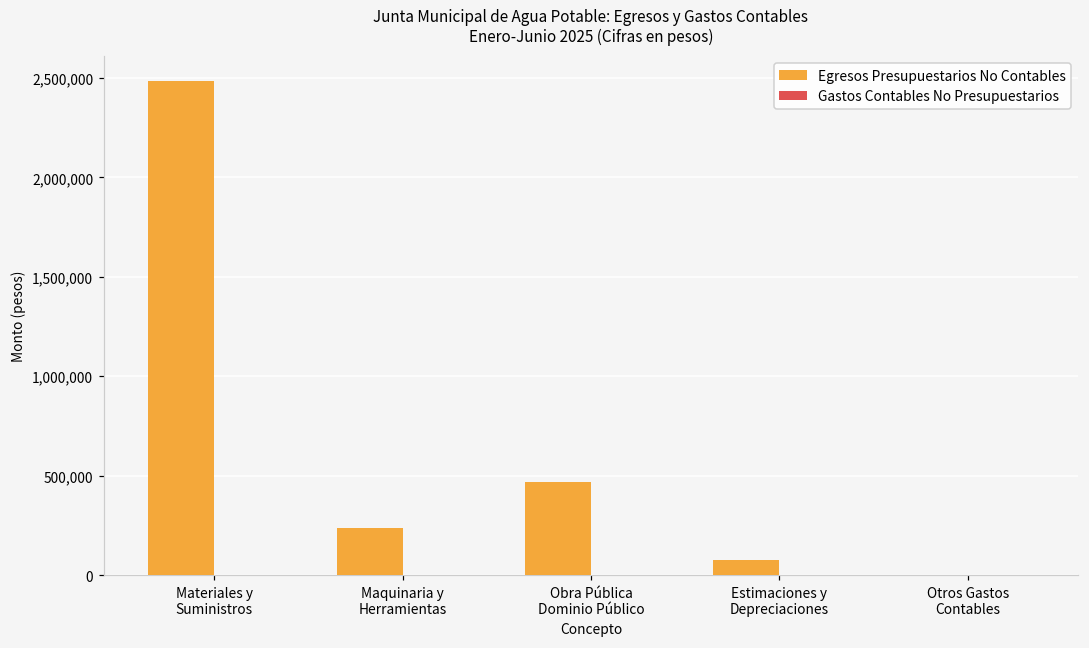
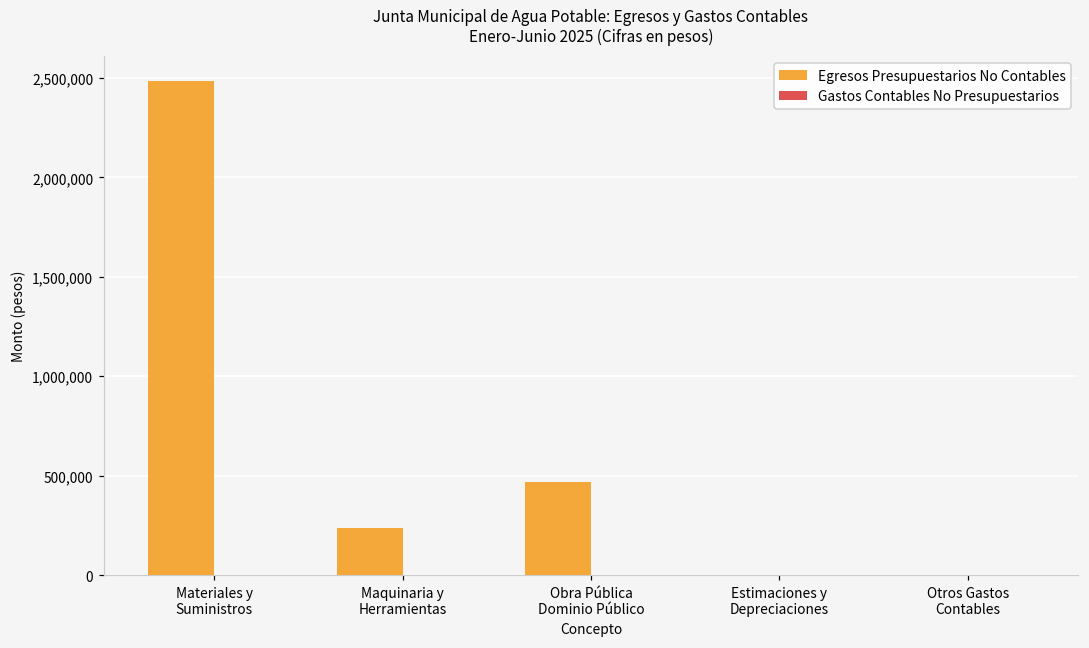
Egresos Presupuestarios No Contables, Estimaciones y Depreciaciones: 80,000 -> 0
